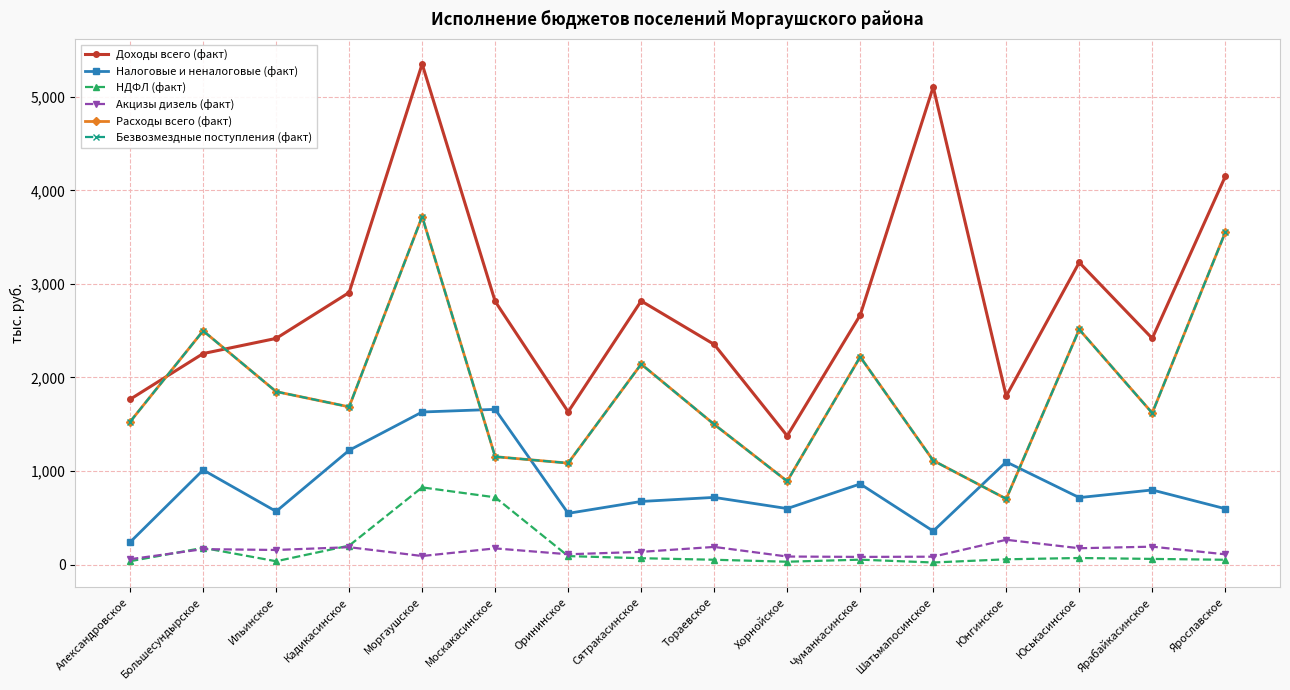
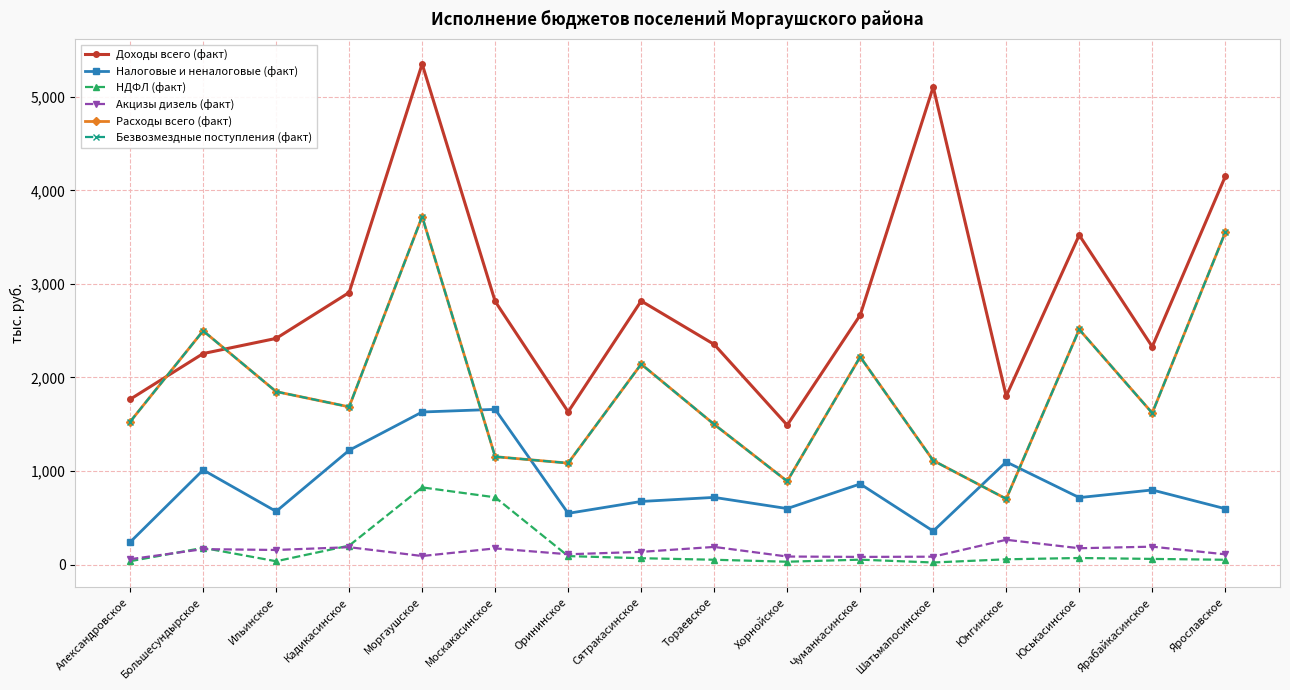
Доходы всего (факт), Хорнойское: 1,400 -> 1,500
Доходы всего (факт), Юськасинское: 3,200 -> 3,500
Доходы всего (факт), Ярабайкасинское: 2,400 -> 2,300
